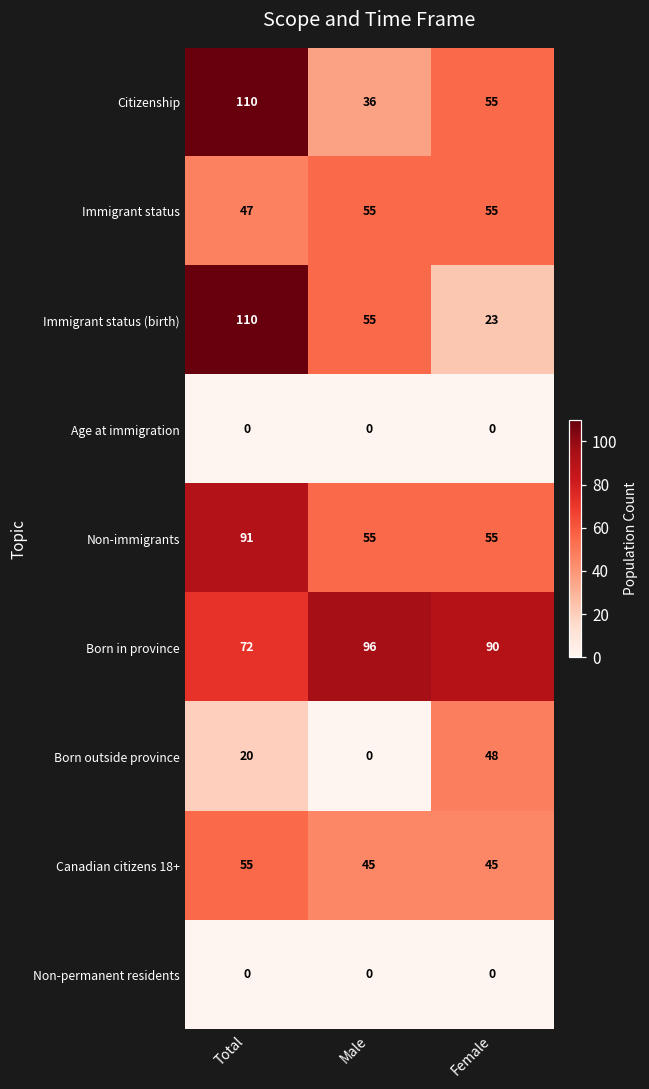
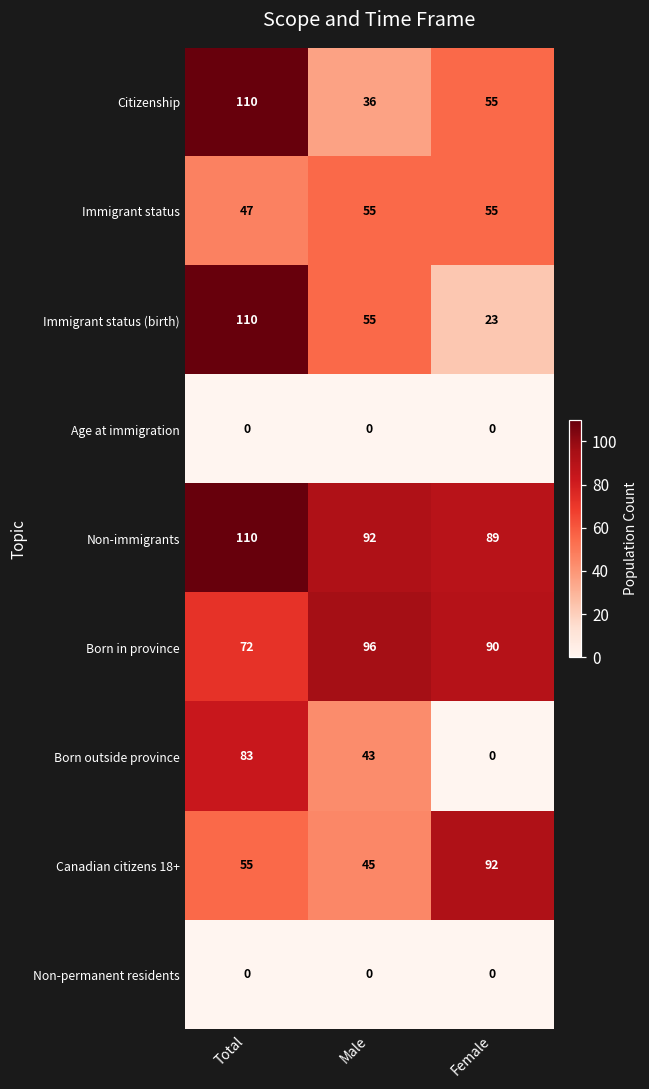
Non-immigrants, Total: 91 -> 110
Non-immigrants, Male: 55 -> 92
Non-immigrants, Female: 55 -> 89
Born outside province, Total: 20 -> 83
Born outside province, Male: 0 -> 43
Born outside province, Female: 48 -> 0
Canadian citizens 18+, Female: 45 -> 92
